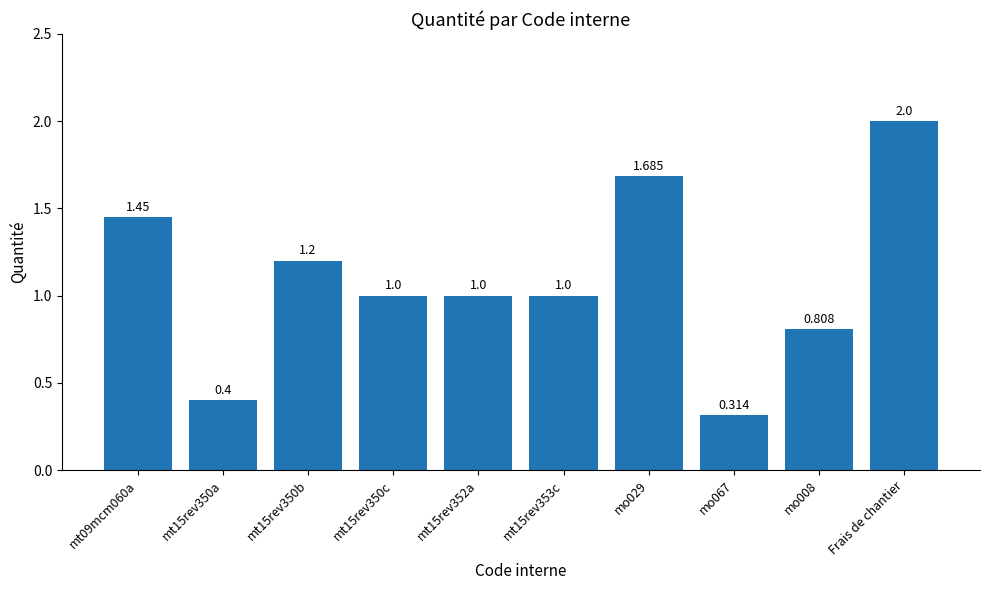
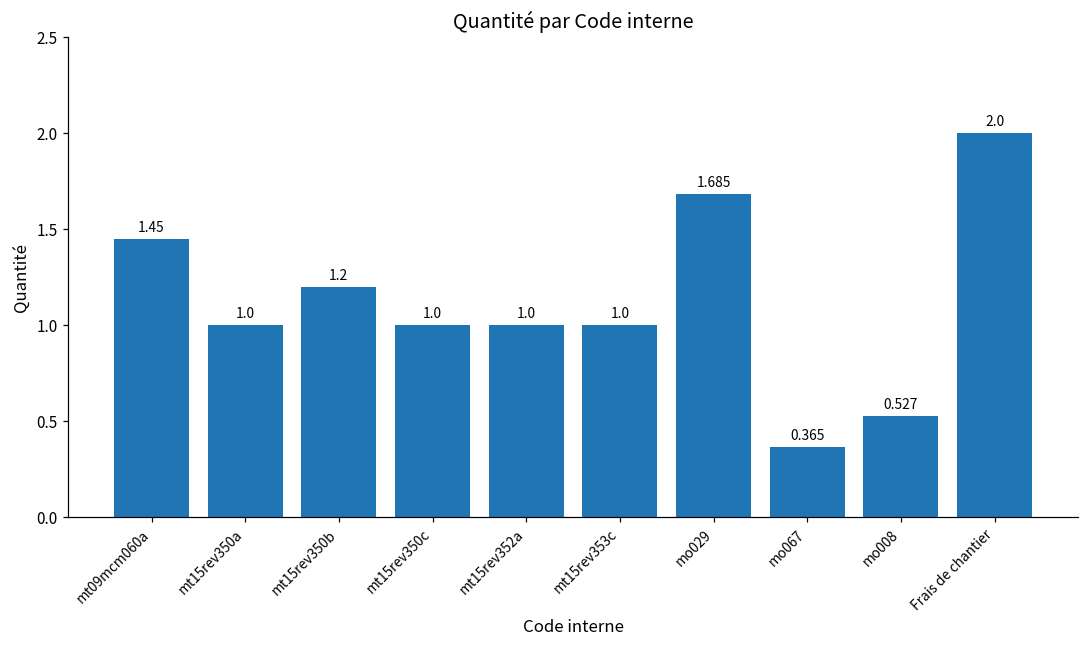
mt15rev350a: 0.4 -> 1.0
mo067: 0.314 -> 0.365
mo008: 0.808 -> 0.527
